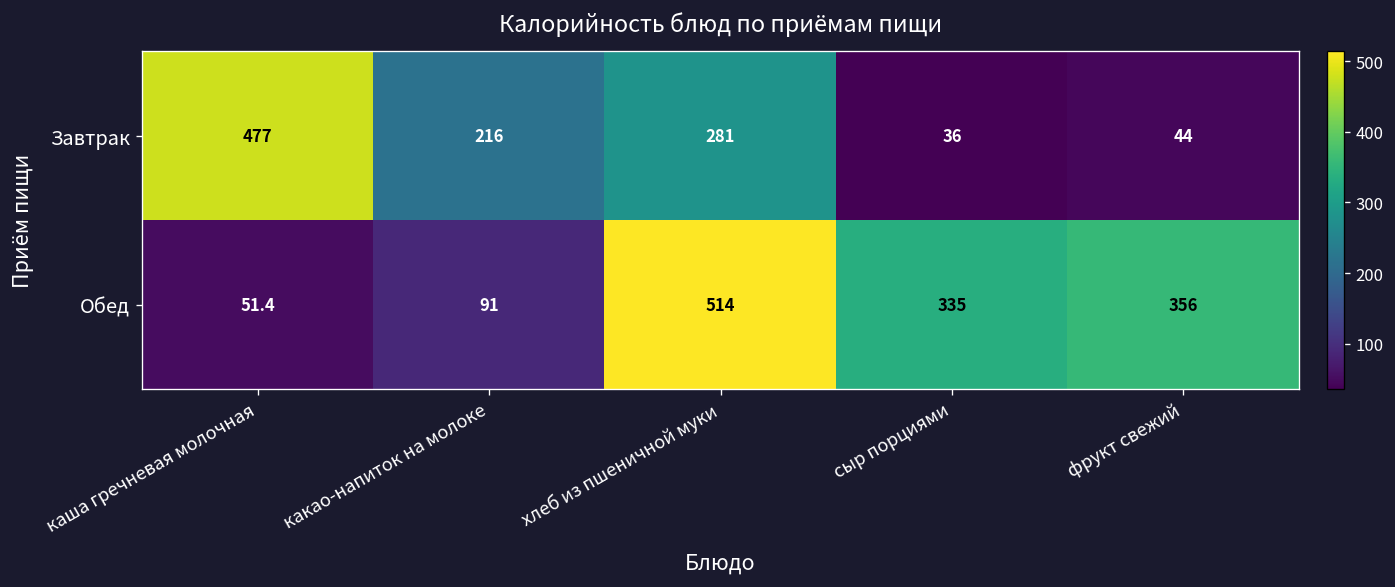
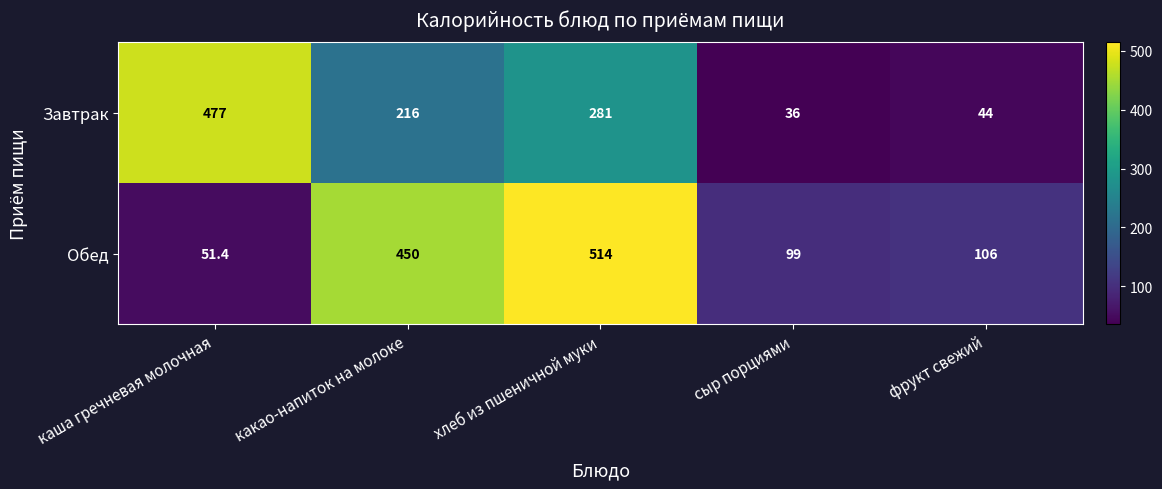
Обед, какао-напиток на молоке: 91 -> 450
Обед, сыр порциями: 335 -> 99
Обед, фрукт свежий: 356 -> 106
